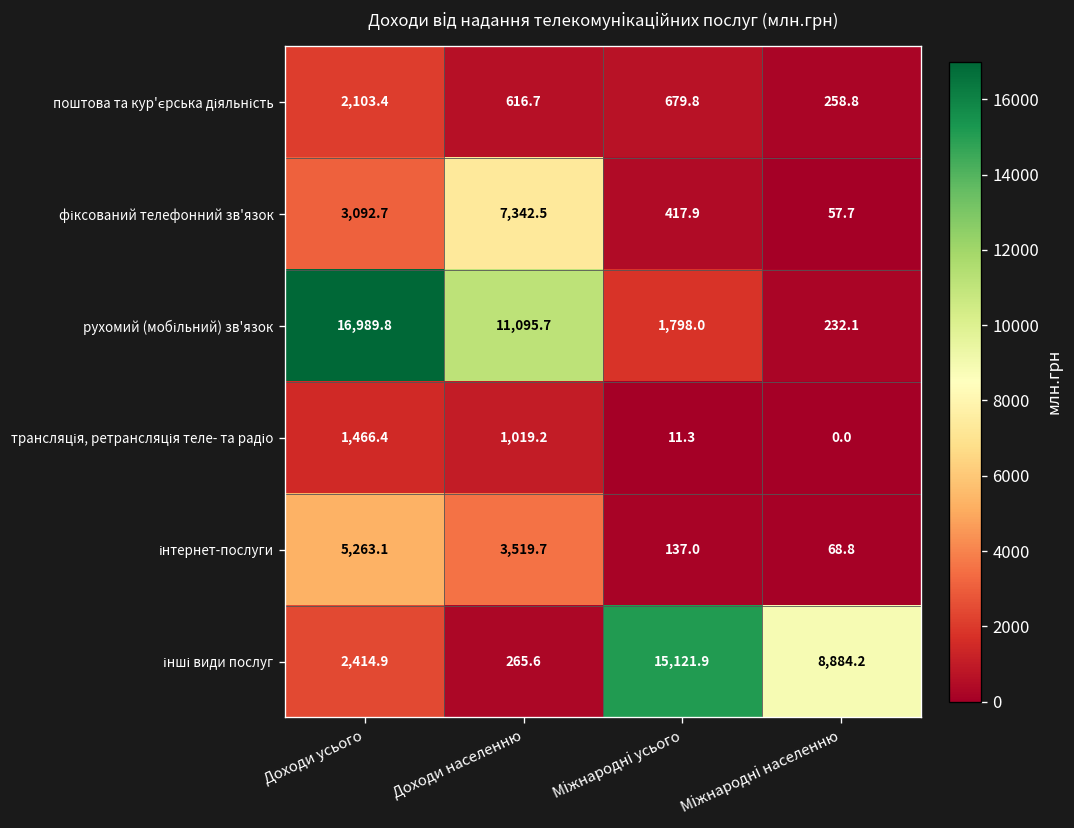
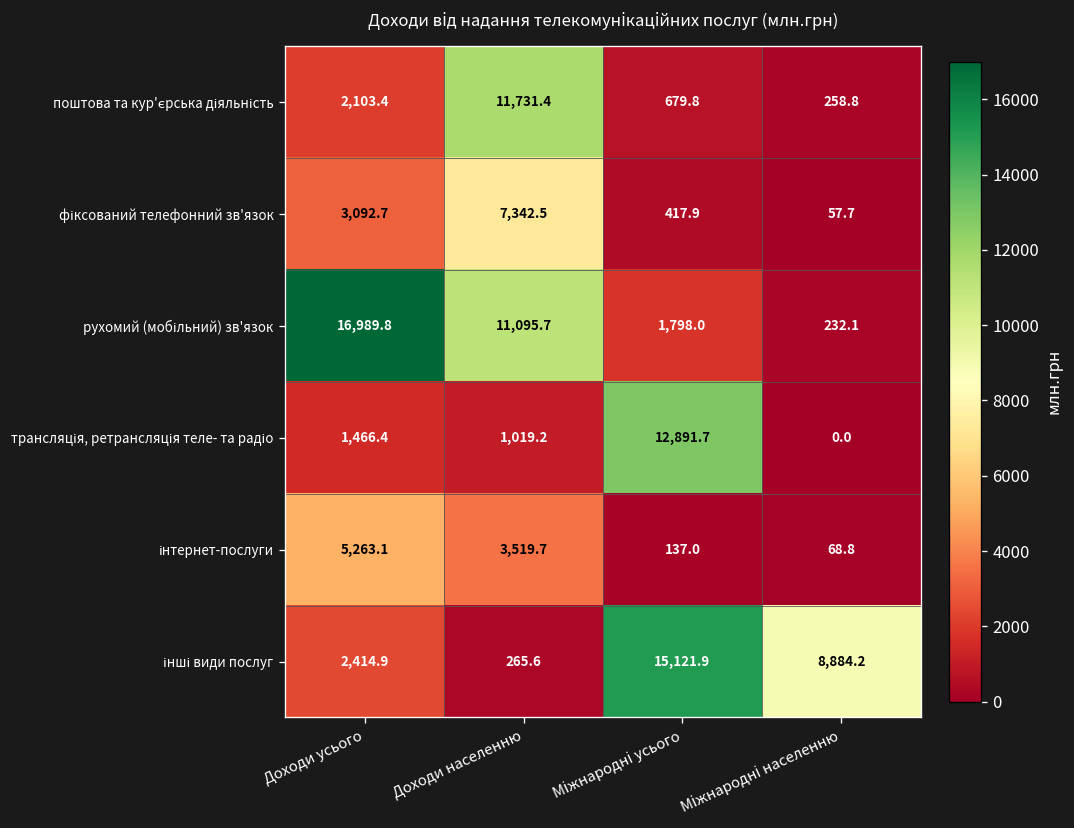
поштова та кур'єрська діяльність, Доходи населенню: 616.7 -> 11,731.4
трансляція, ретрансляція теле- та радіо, Міжнародні усього: 11.3 -> 12,891.7
